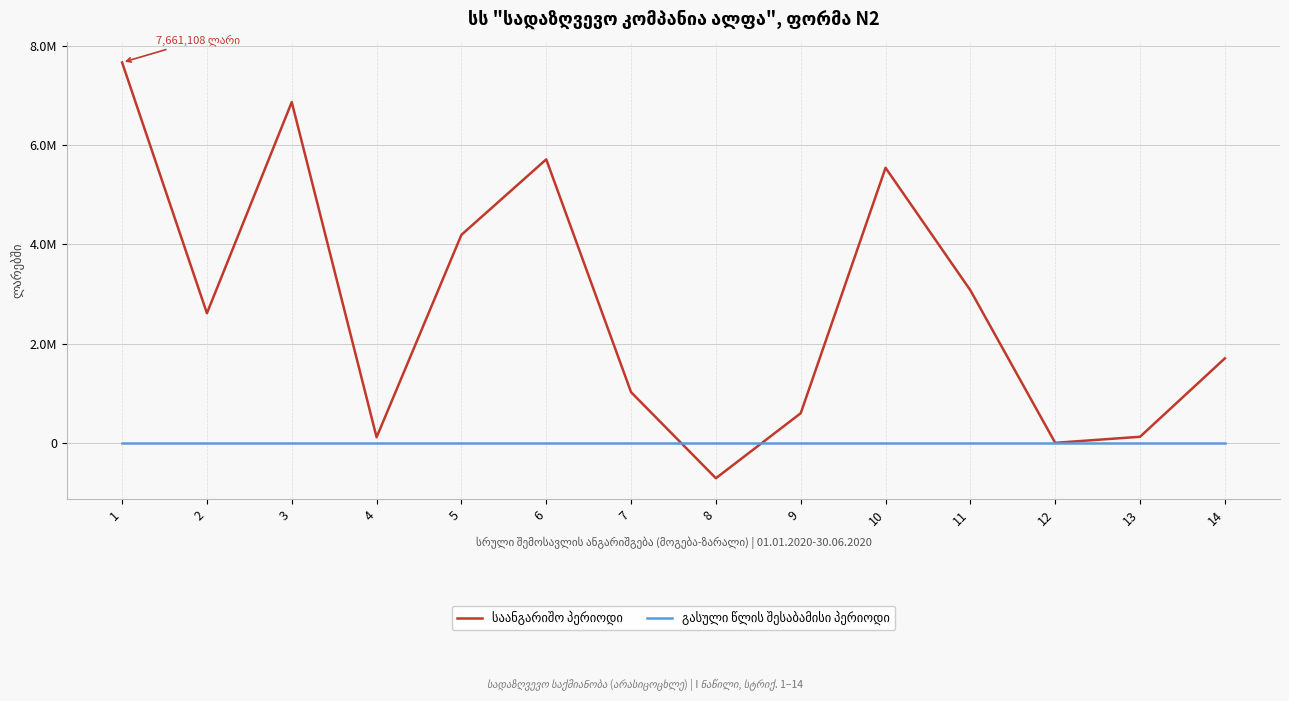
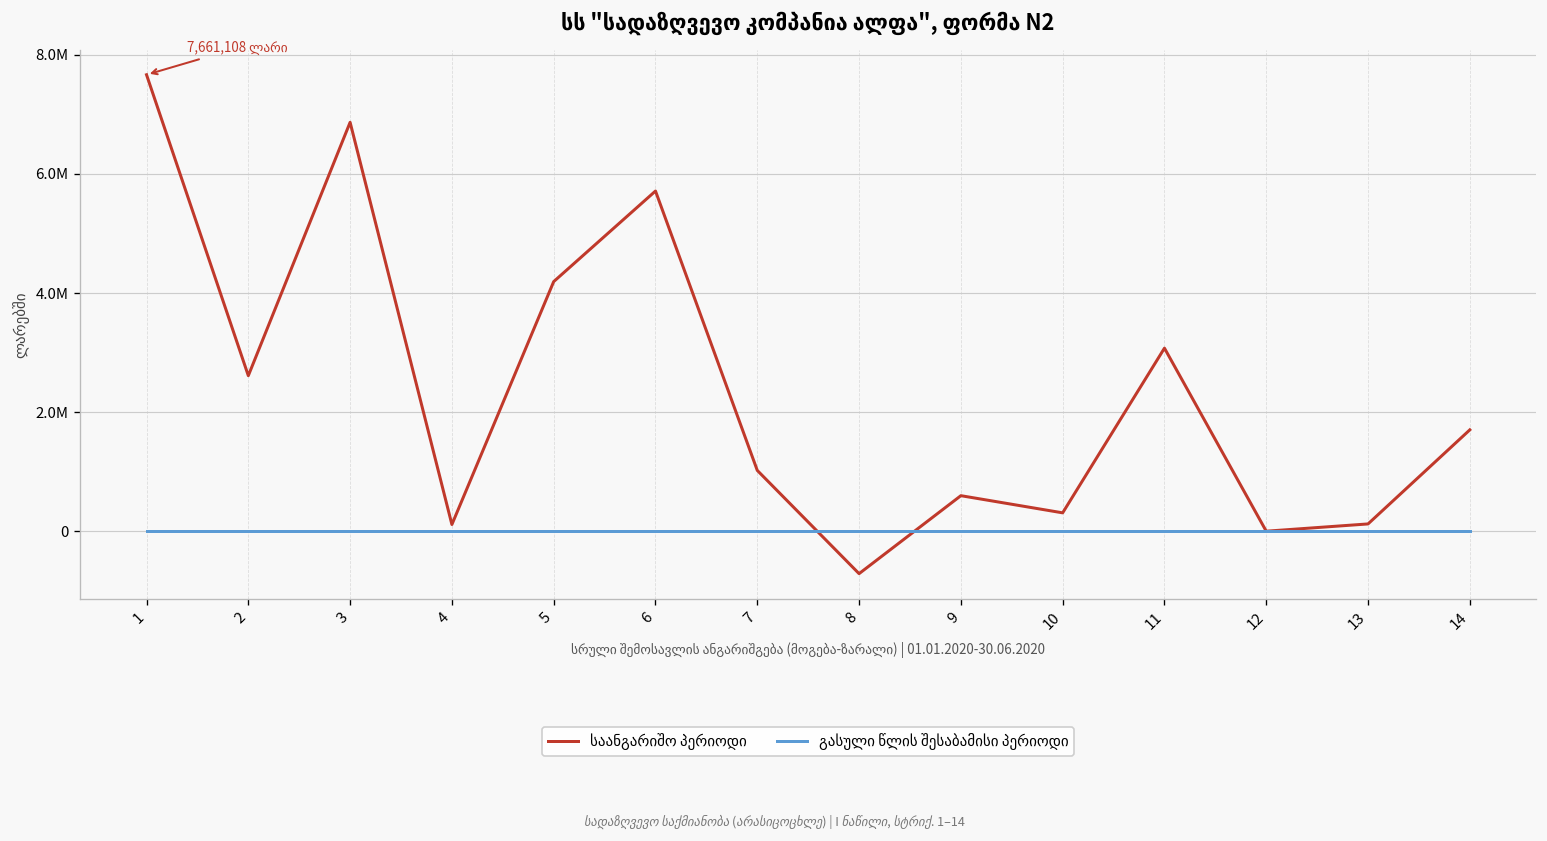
საანგარიშო პერიოდი, 10: 5500000 -> 300000
